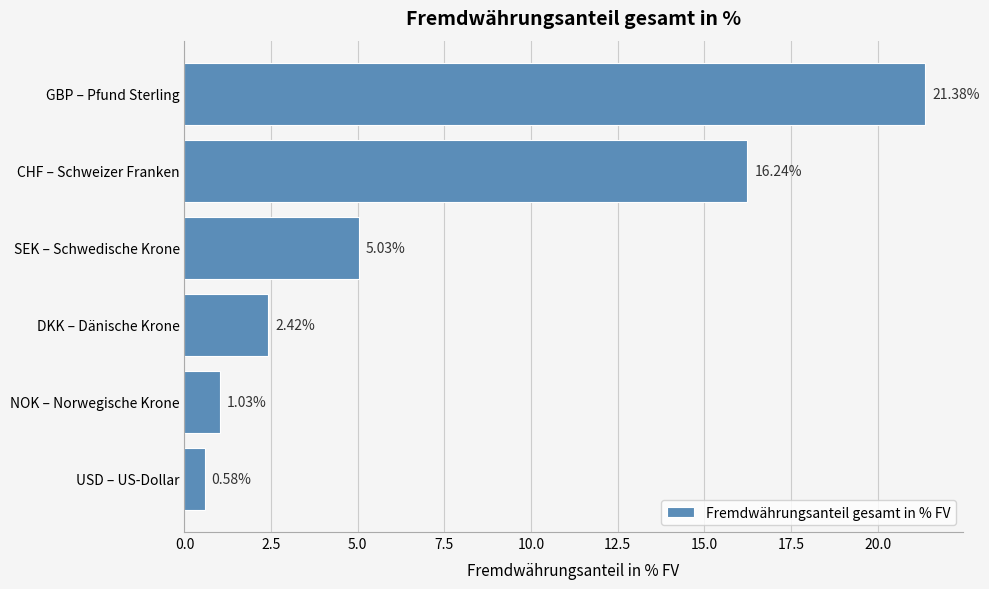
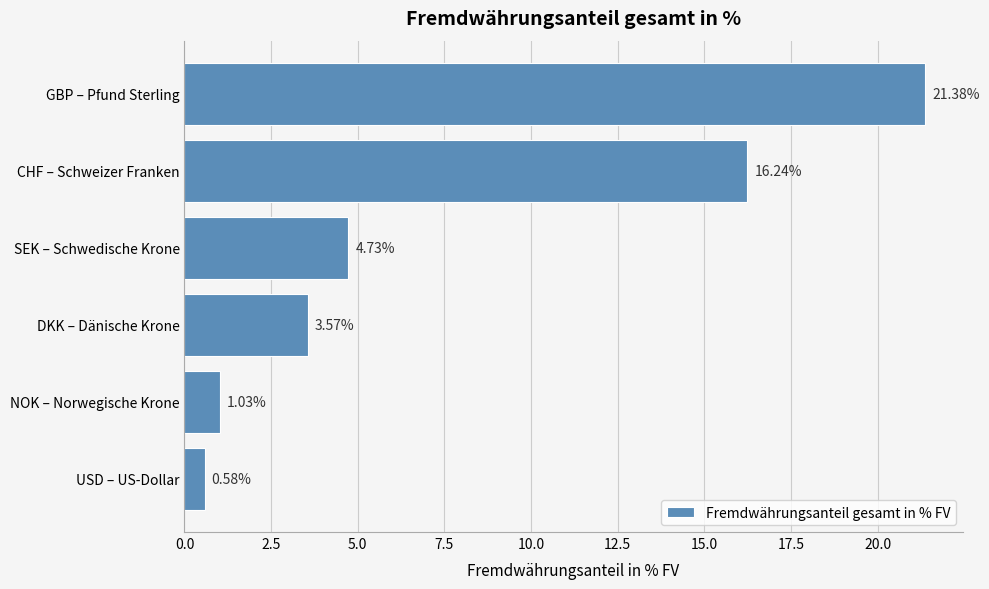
SEK – Schwedische Krone: 5.03% -> 4.73%
DKK – Dänische Krone: 2.42% -> 3.57%
